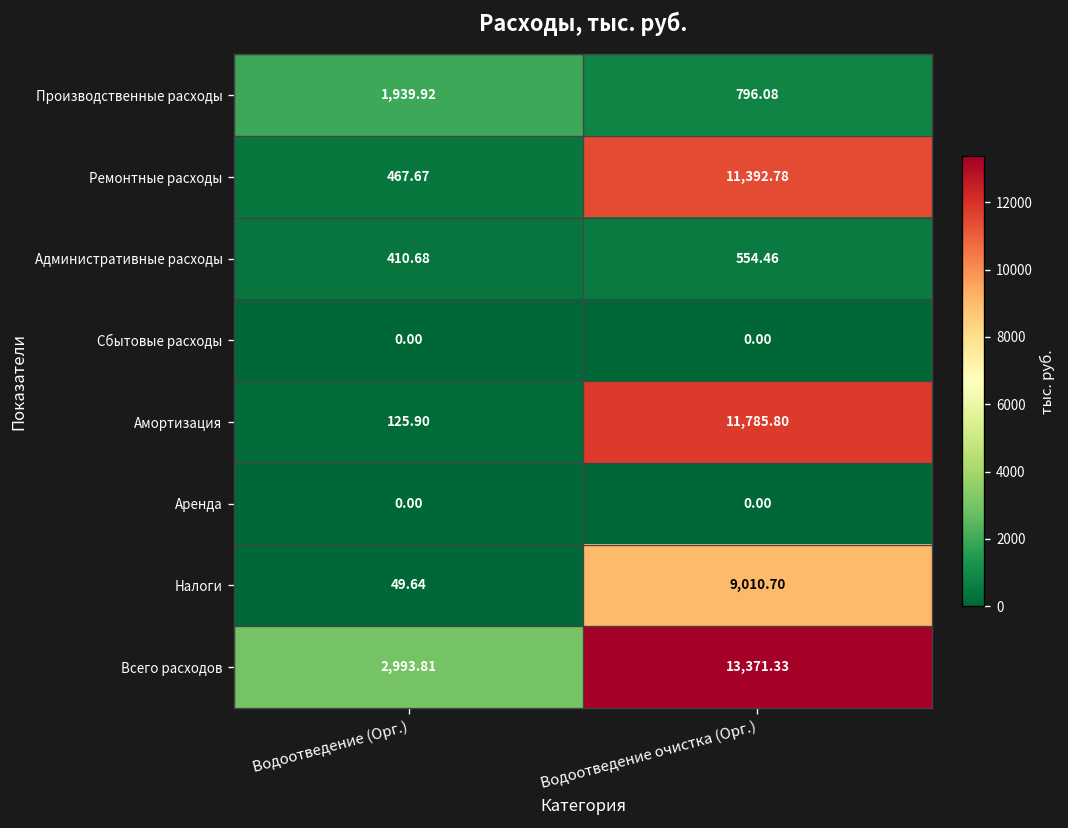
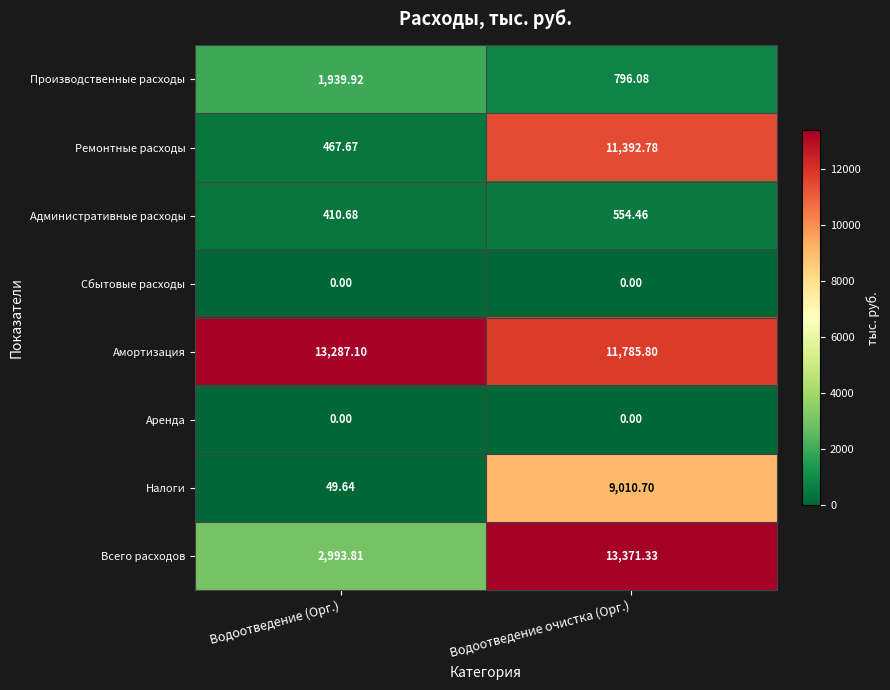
Амортизация, Водоотведение (Орг.): 125.90 -> 13,287.10
